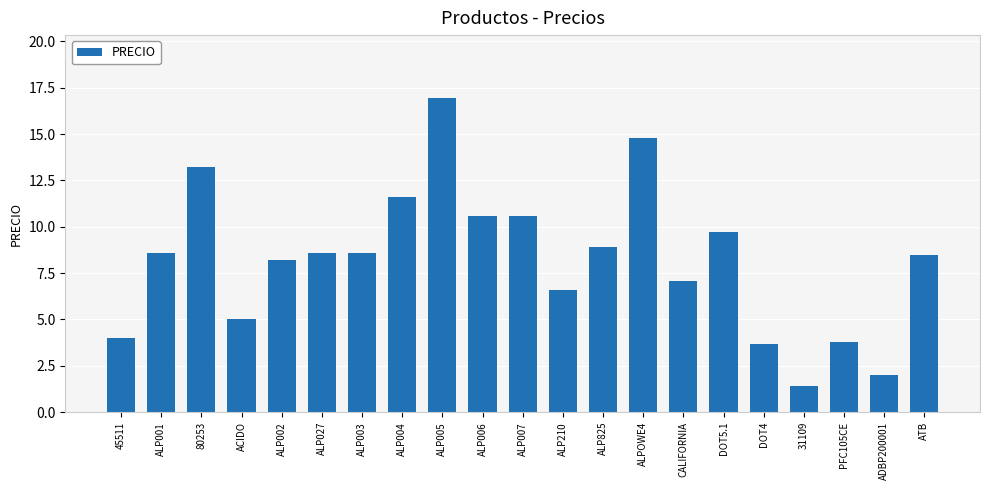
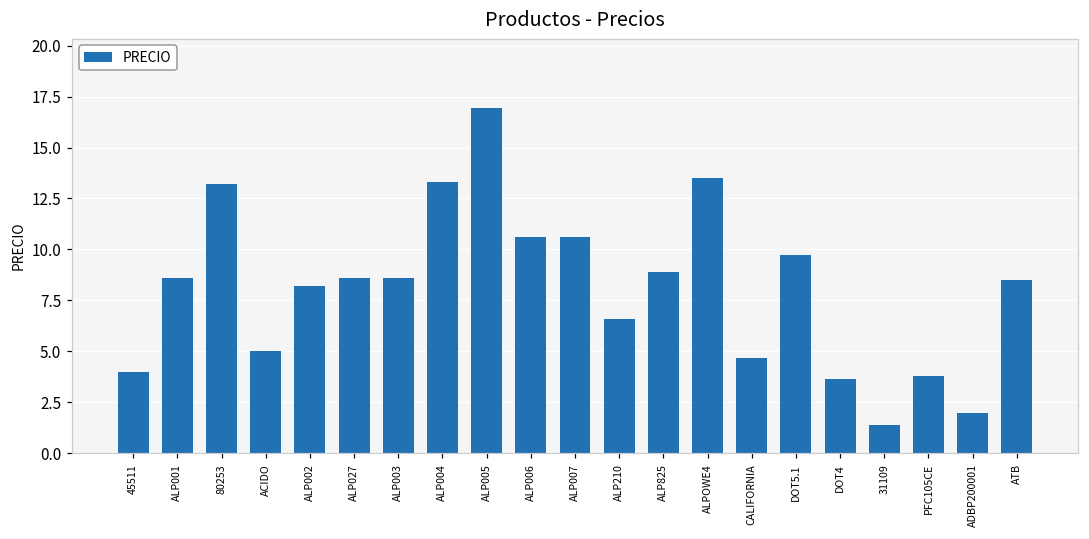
ALP004: 11.6 -> 13.3
ALPOWE4: 14.8 -> 13.5
CALIFORNIA: 7.1 -> 4.7
